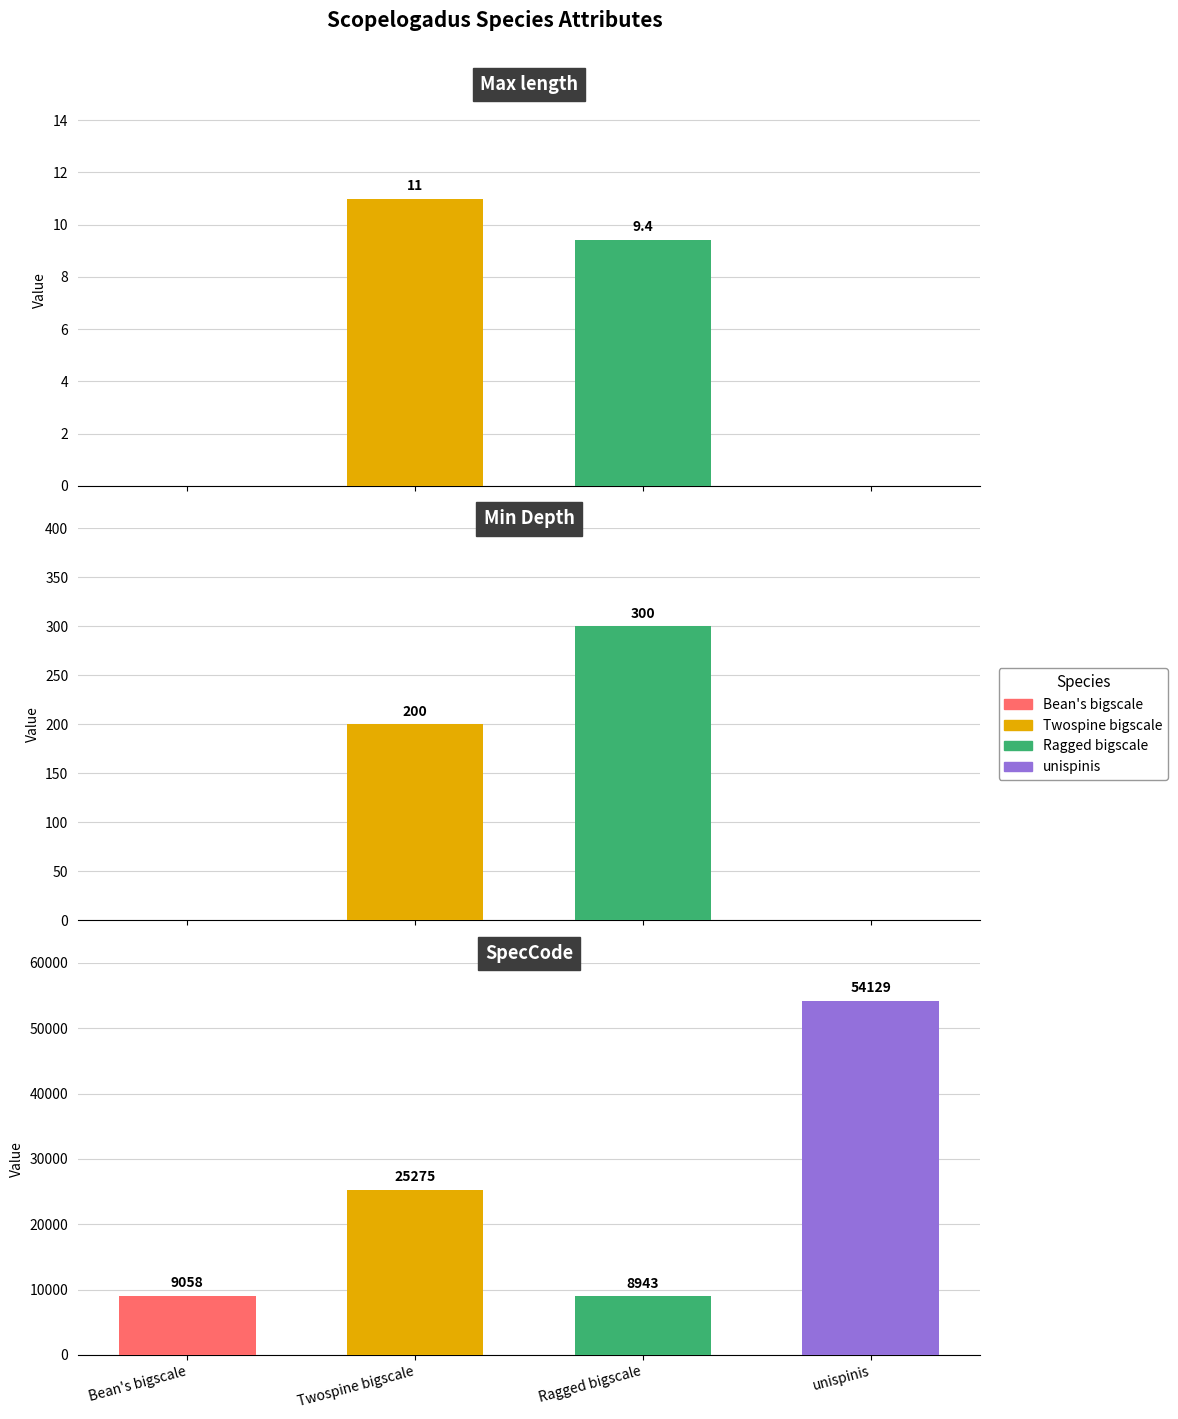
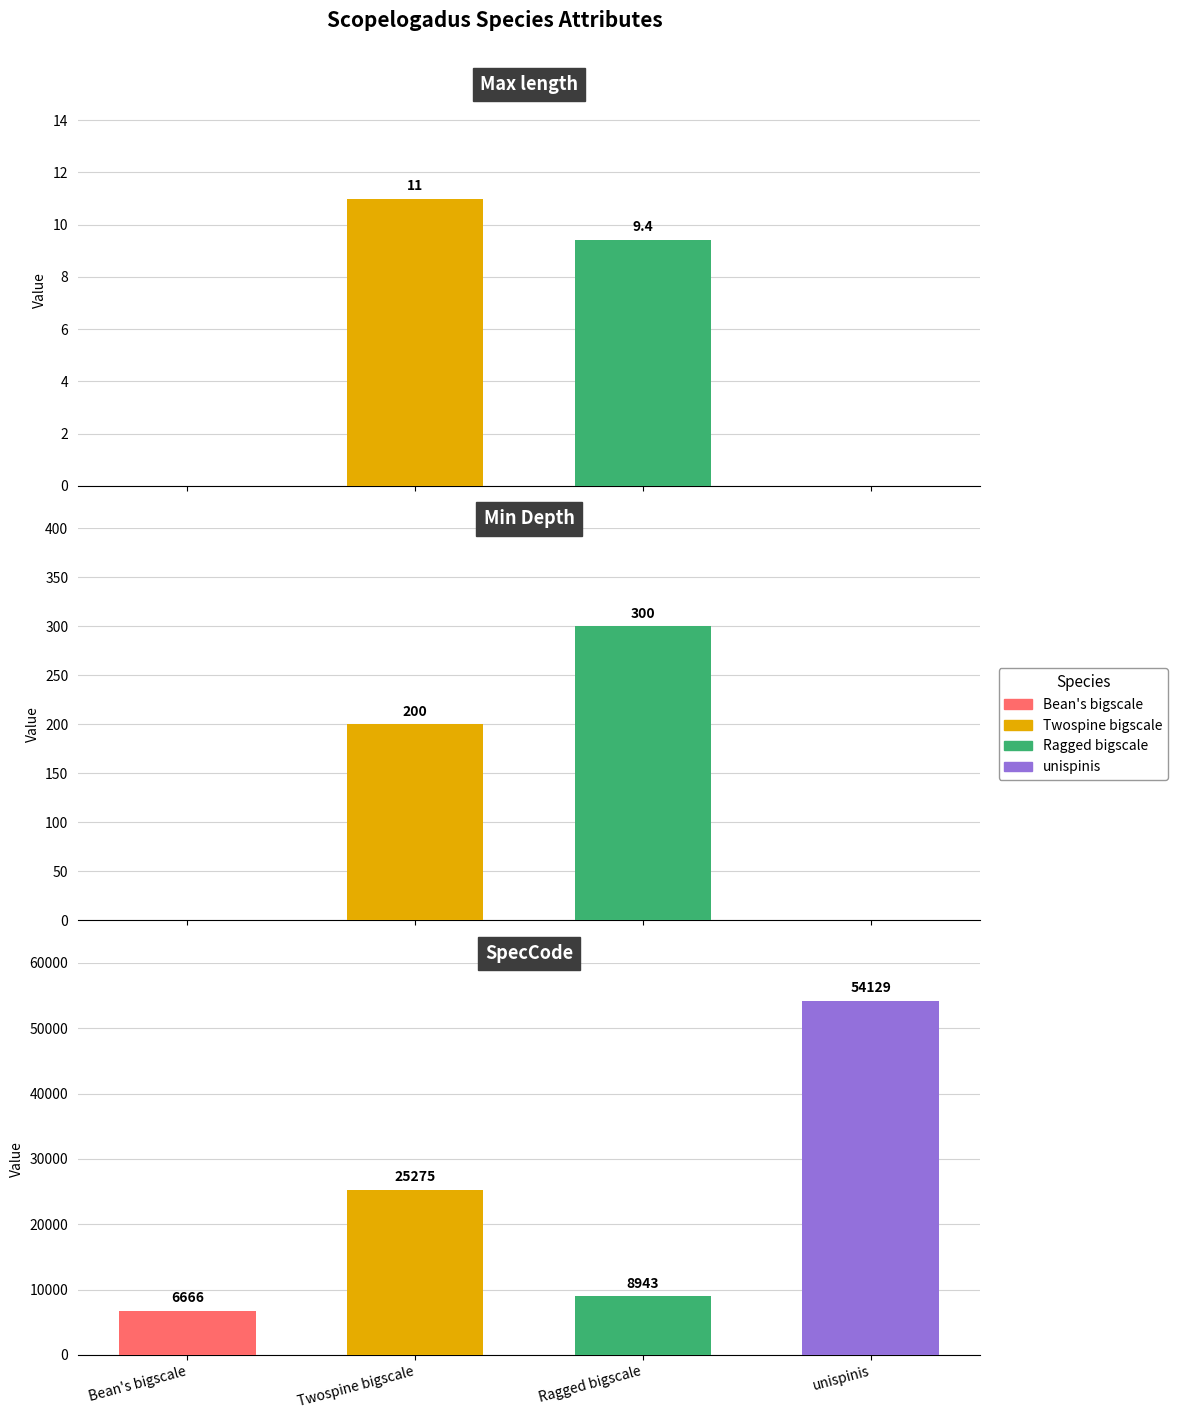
SpecCode, Bean's bigscale: 9058 -> 6666
